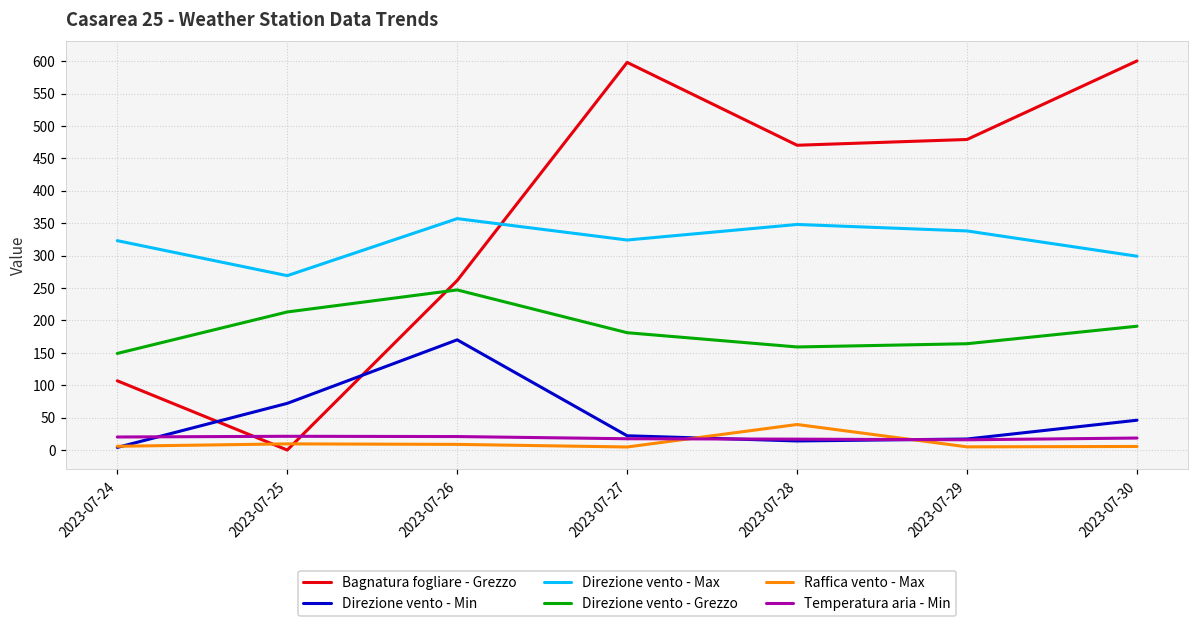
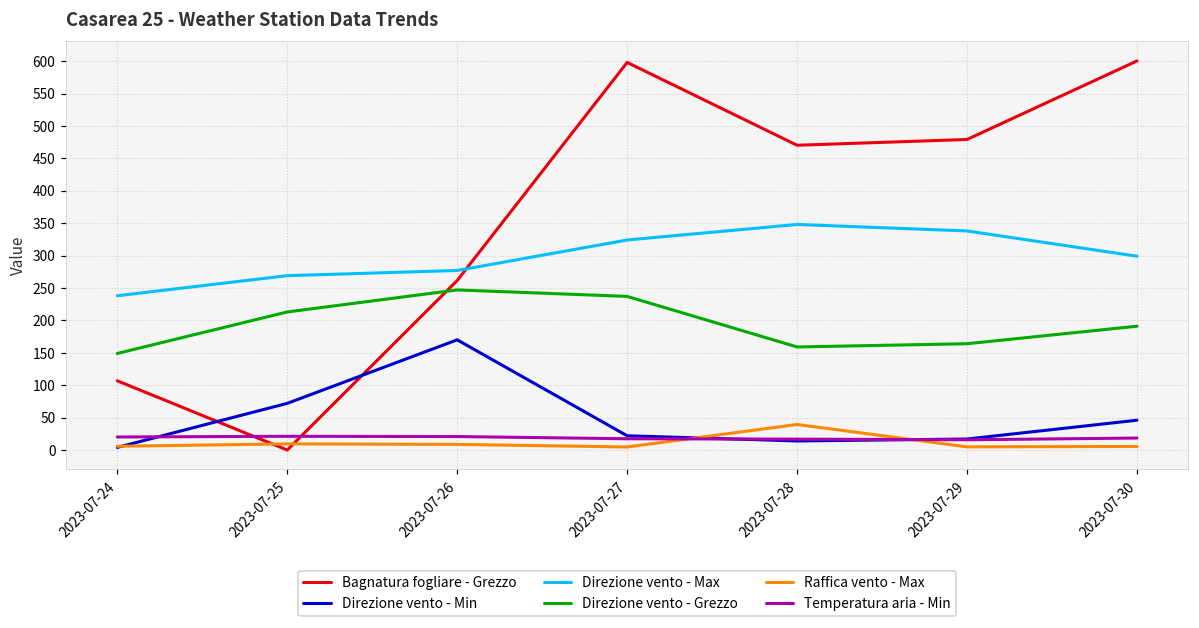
Direzione vento - Max, 2023-07-24: 320 -> 240
Direzione vento - Max, 2023-07-26: 360 -> 280
Direzione vento - Grezzo, 2023-07-27: 180 -> 240
